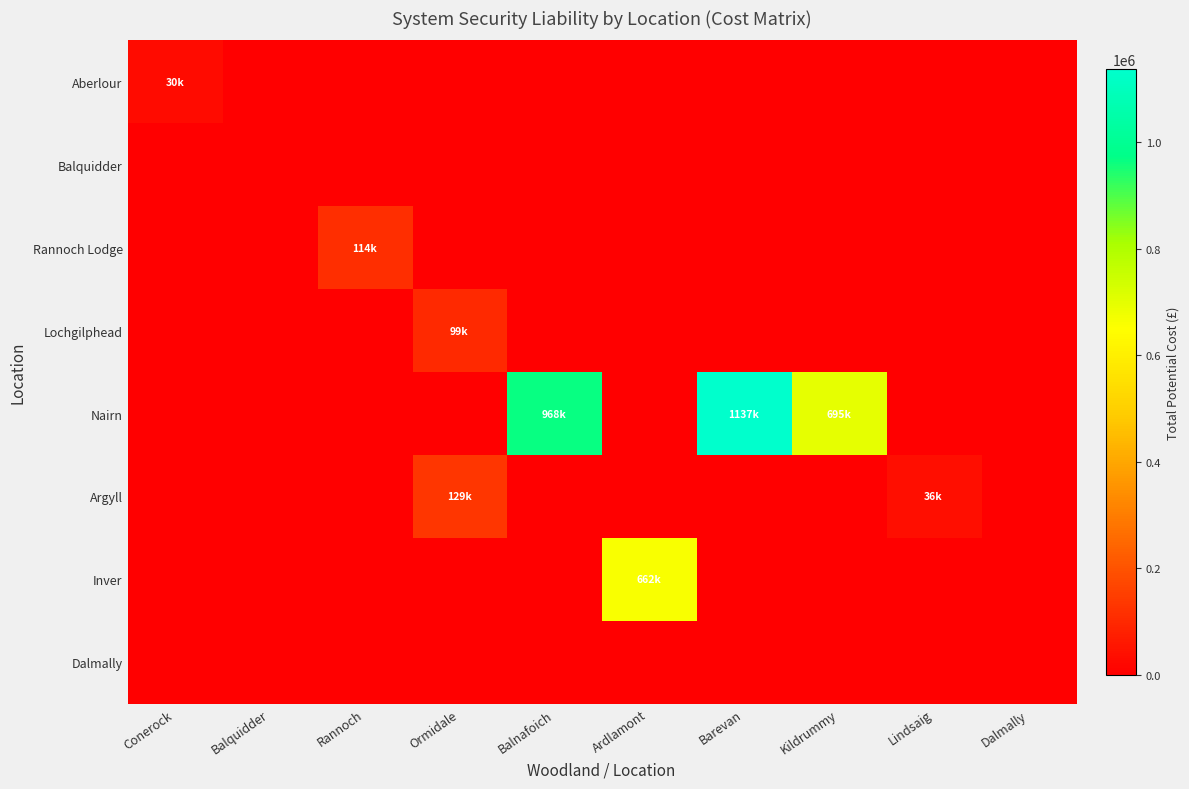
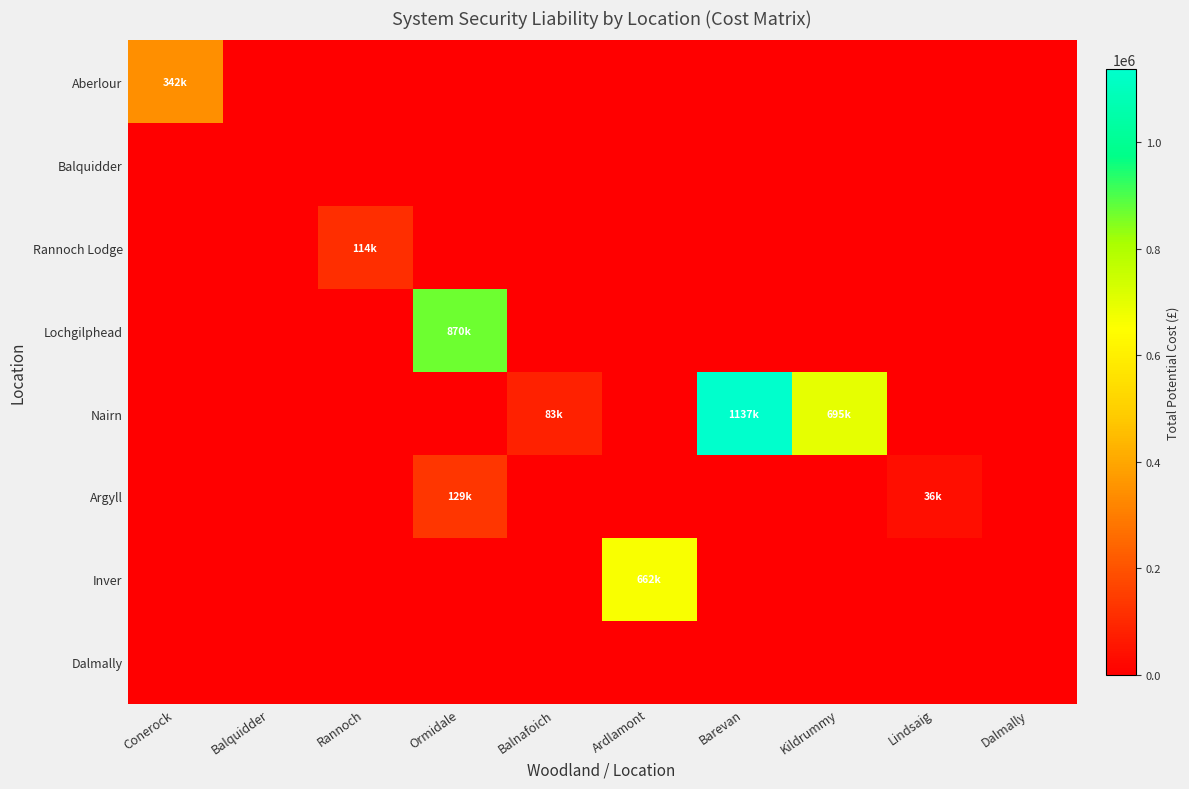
Aberlour, Conerock: 30k -> 342k
Lochgilphead, Ormidale: 99k -> 870k
Nairn, Balnafoich: 968k -> 83k
